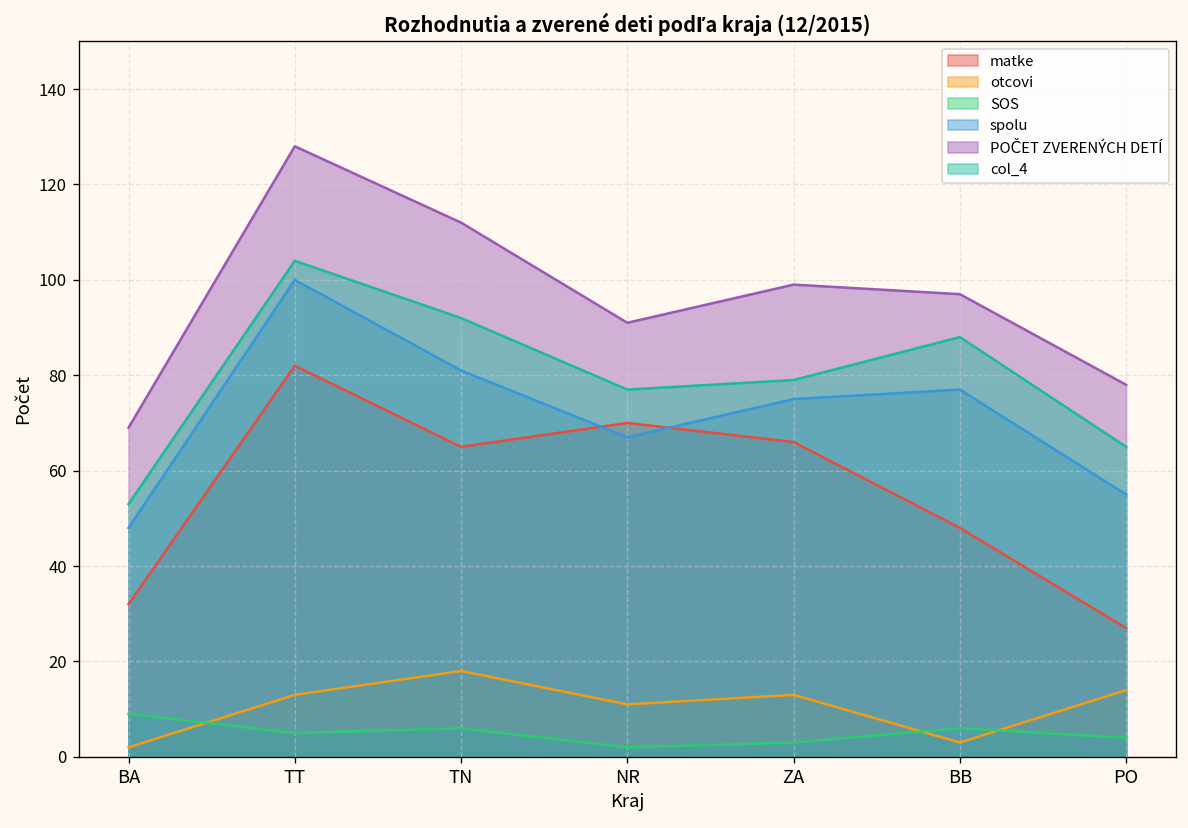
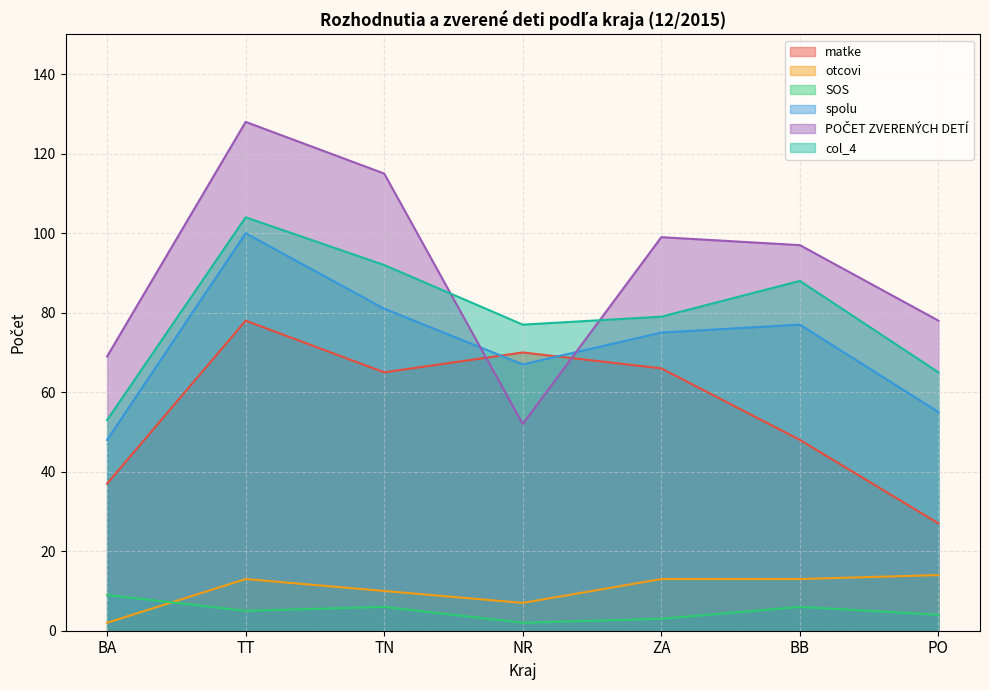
matke, BA: 32 -> 37
matke, TT: 82 -> 78
otcovi, TN: 18 -> 10
POČET ZVERENÝCH DETÍ, TN: 112 -> 115
otcovi, NR: 11 -> 7
POČET ZVERENÝCH DETÍ, NR: 91 -> 52
otcovi, BB: 3 -> 13
